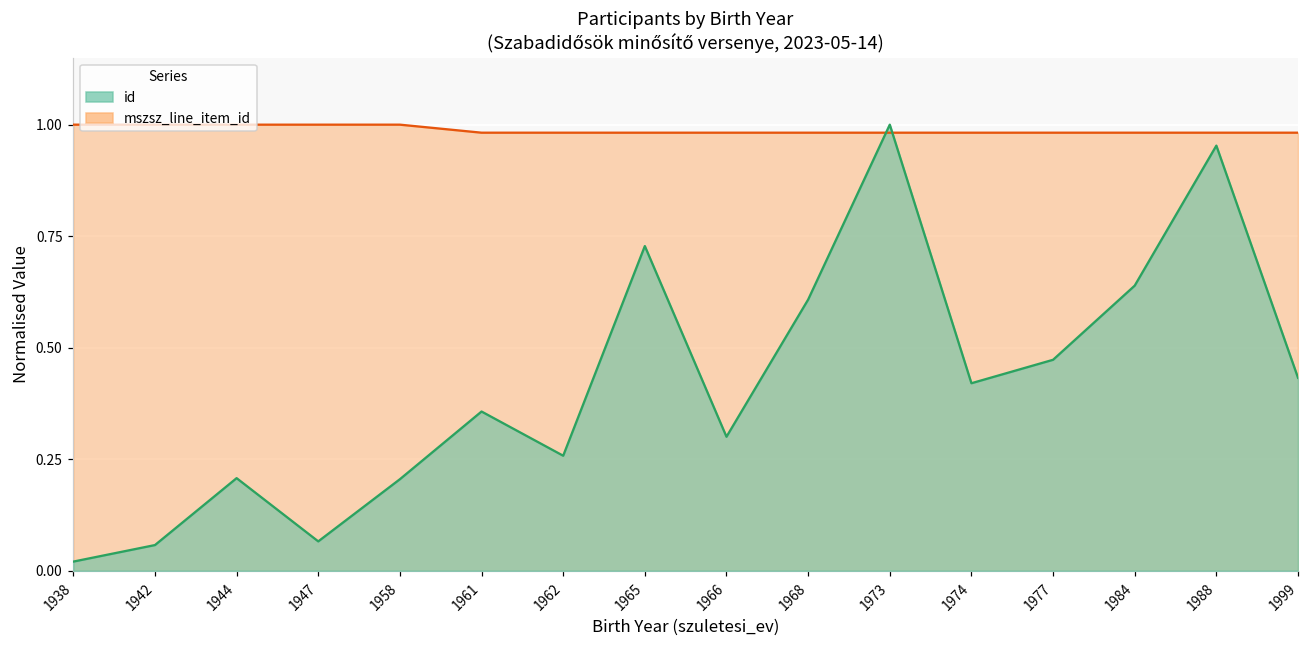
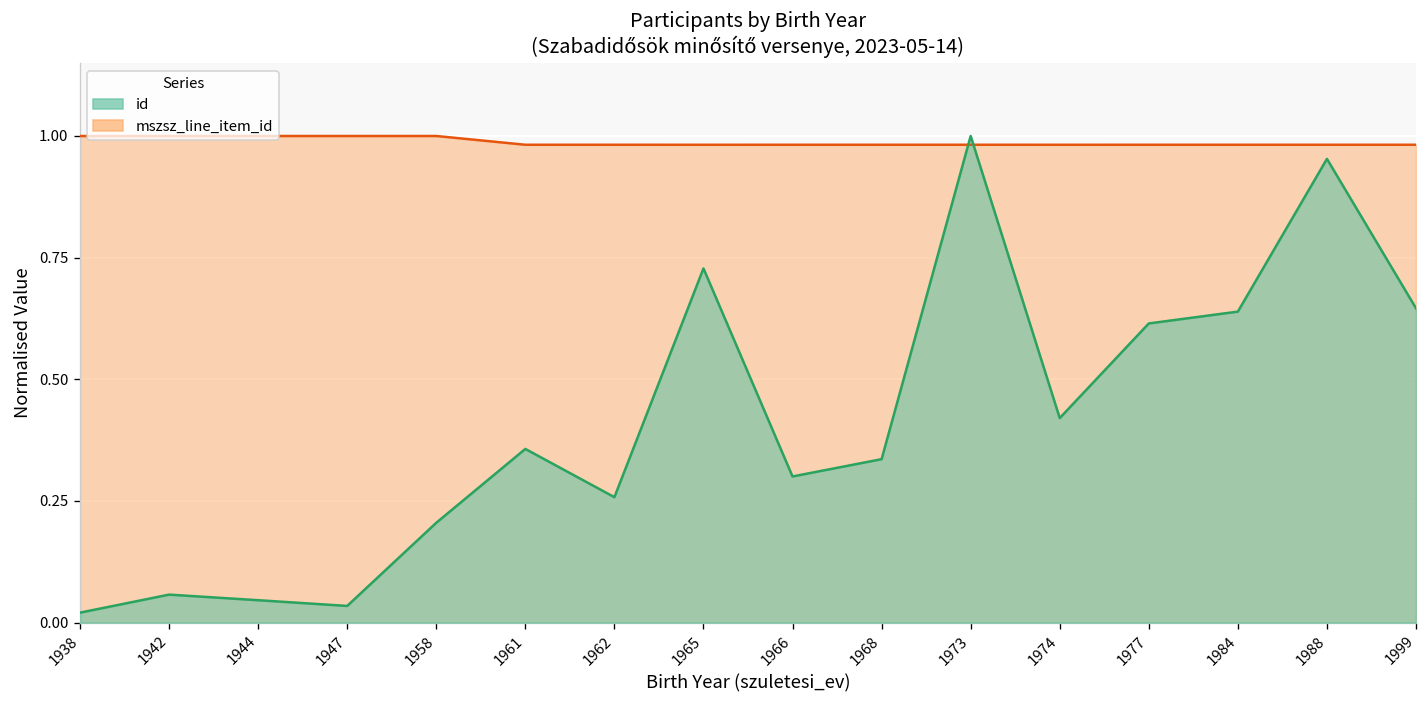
id, 1944: 0.21 -> 0.05
id, 1947: 0.07 -> 0.03
id, 1968: 0.61 -> 0.34
id, 1977: 0.47 -> 0.61
id, 1999: 0.43 -> 0.65
